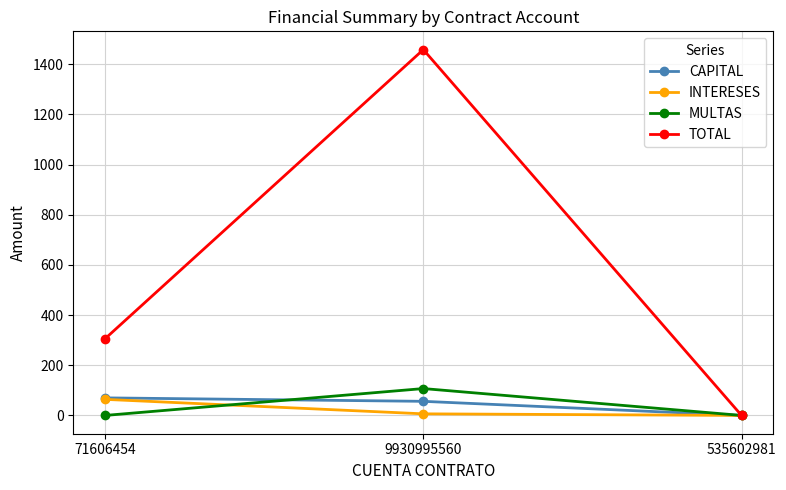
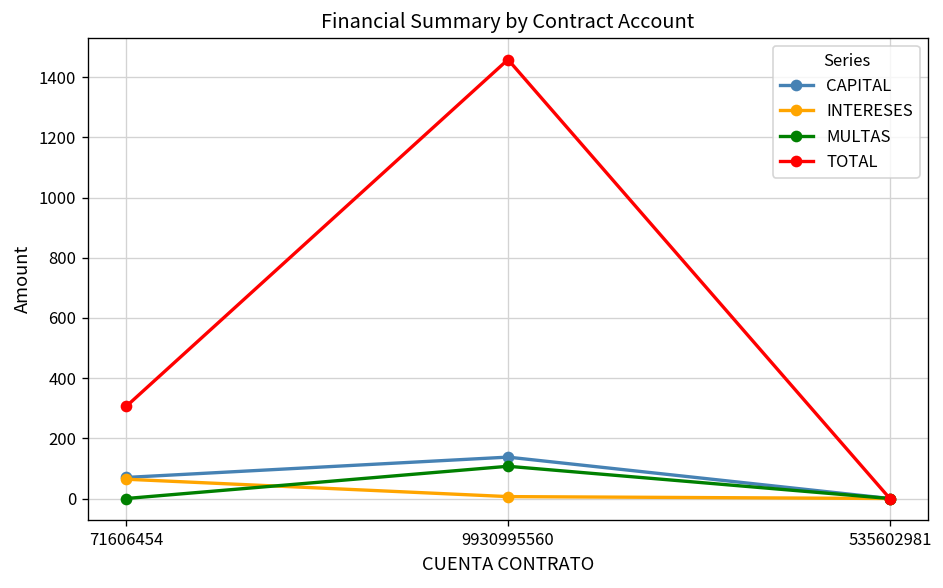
CAPITAL, 9930995560: 60 -> 140
